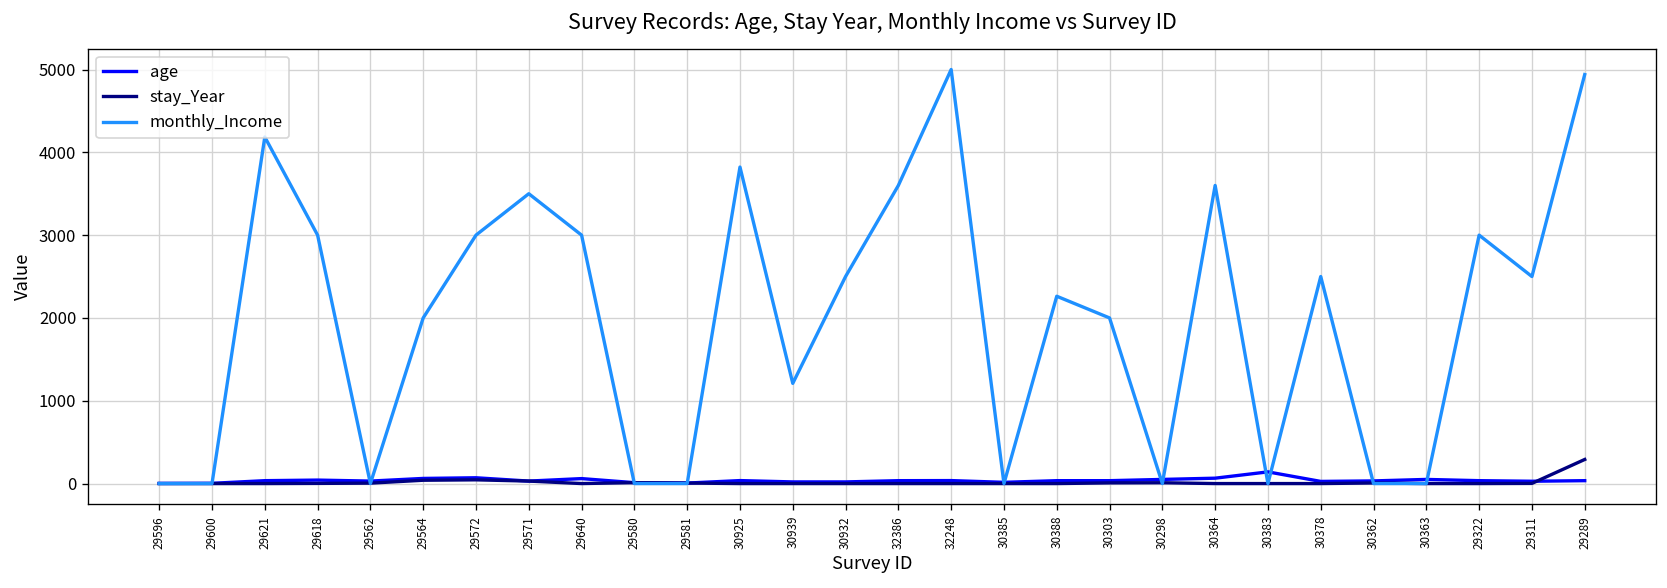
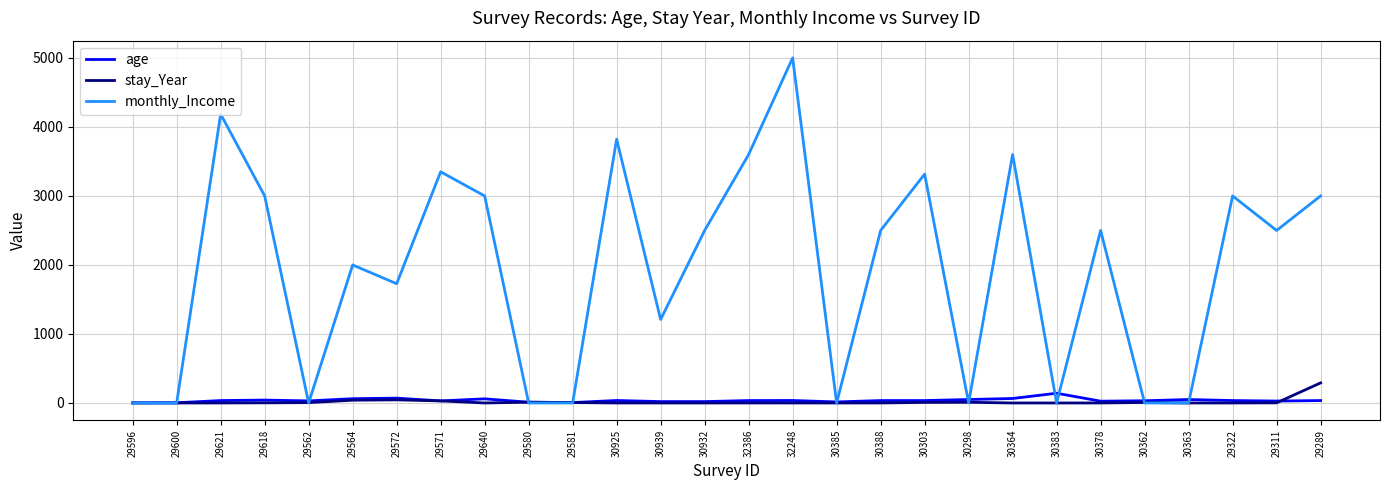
monthly_Income, 29572: 3000 -> 1700
monthly_Income, 29571: 3500 -> 3400
monthly_Income, 30388: 2300 -> 2500
monthly_Income, 30303: 2000 -> 3300
monthly_Income, 29289: 4900 -> 3000
